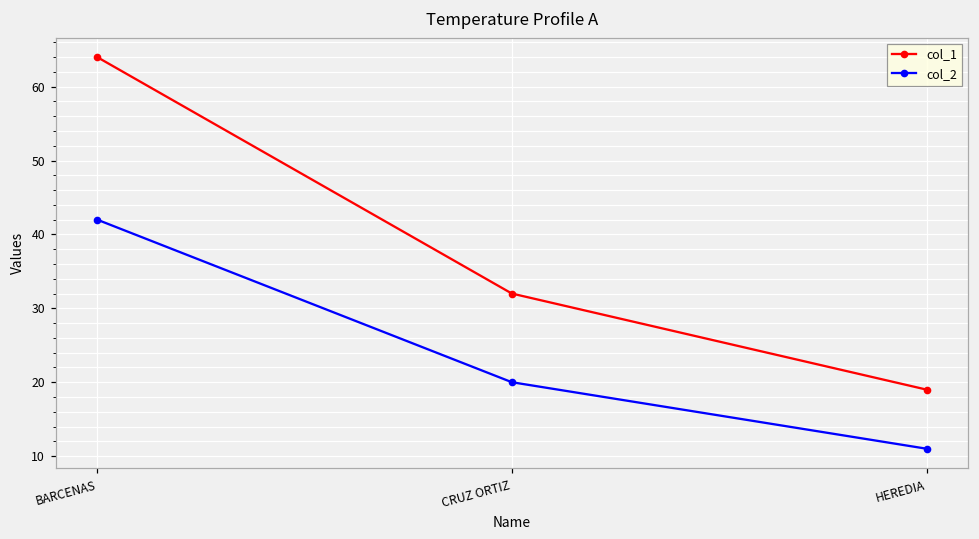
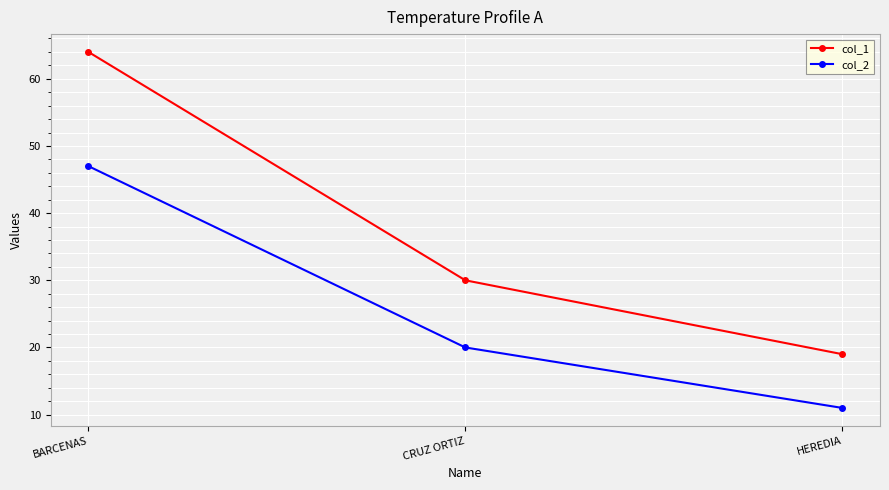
col_2, BARCENAS: 42 -> 47
col_1, CRUZ ORTIZ: 32 -> 30
